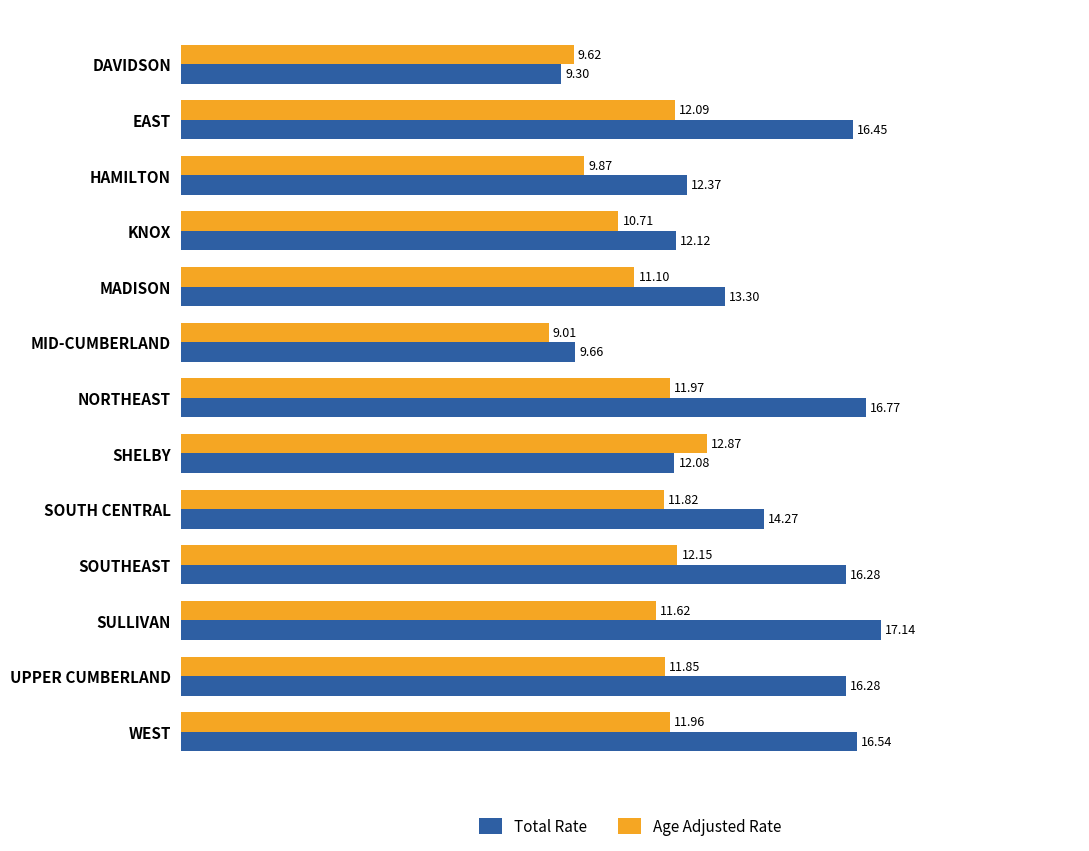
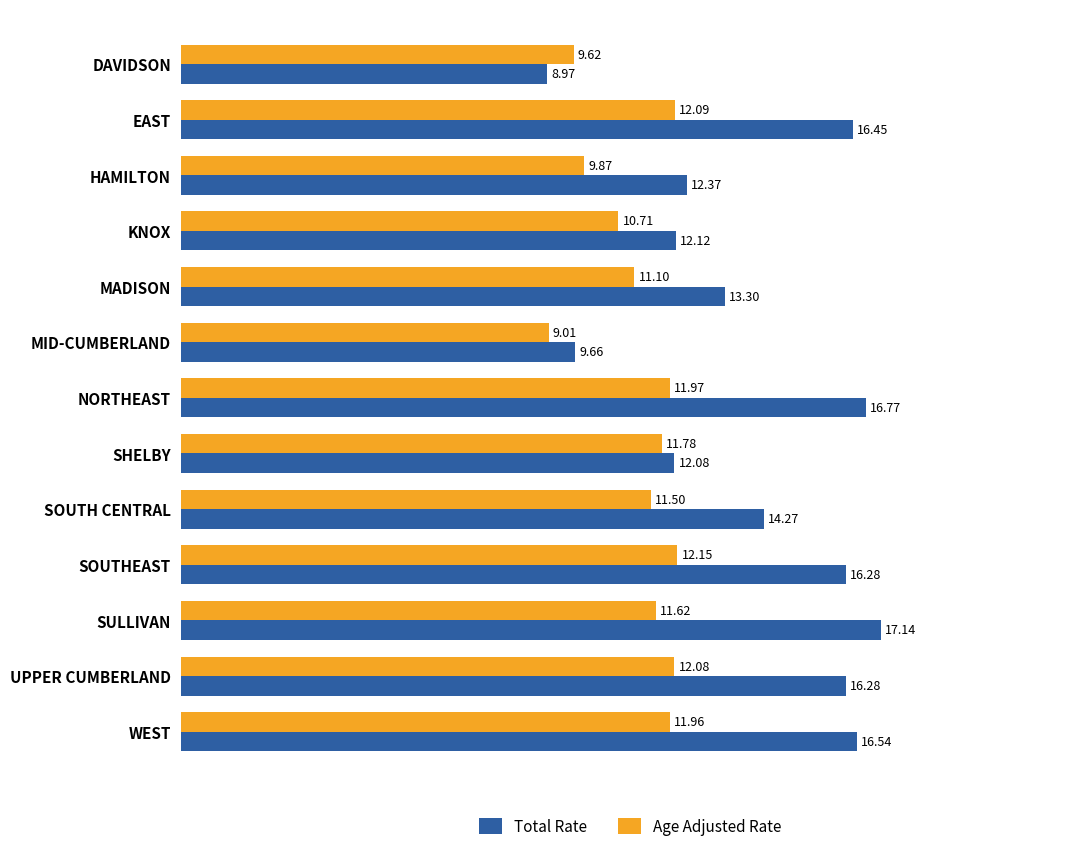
Total Rate, DAVIDSON: 9.30 -> 8.97
Age Adjusted Rate, SHELBY: 12.87 -> 11.78
Age Adjusted Rate, SOUTH CENTRAL: 11.82 -> 11.50
Age Adjusted Rate, UPPER CUMBERLAND: 11.85 -> 12.08
